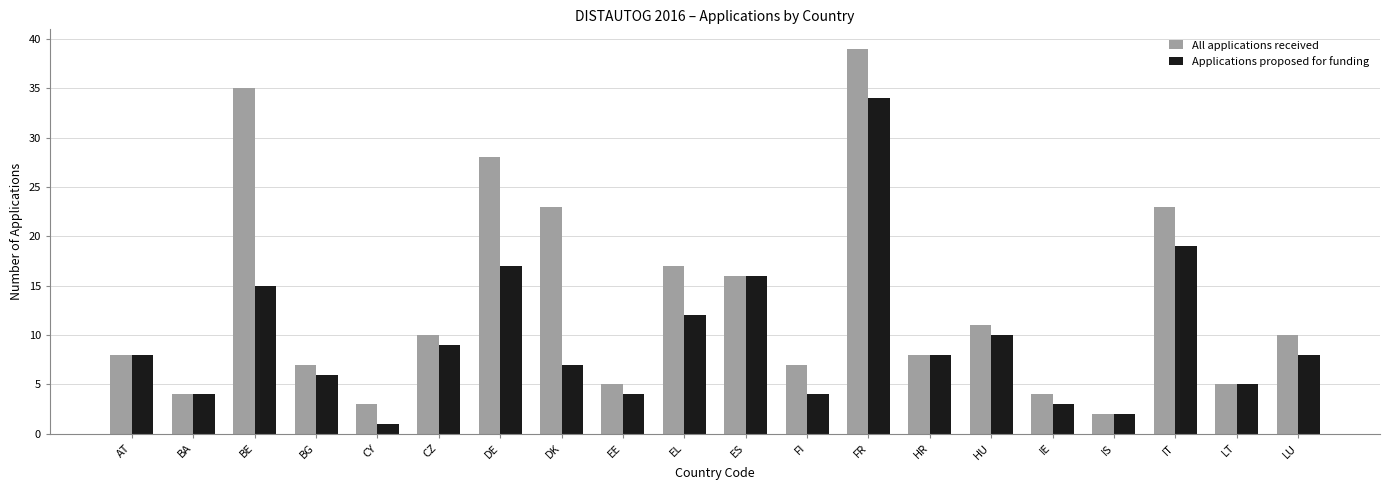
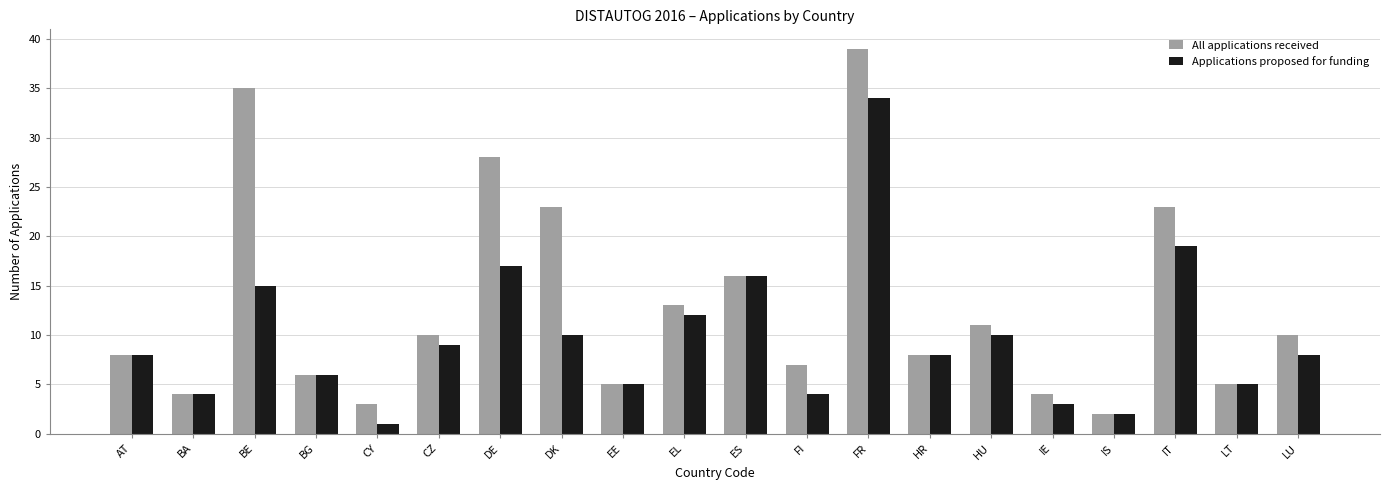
All applications received, BG: 7 -> 6
Applications proposed for funding, DK: 7 -> 10
Applications proposed for funding, EE: 4 -> 5
All applications received, EL: 17 -> 13
